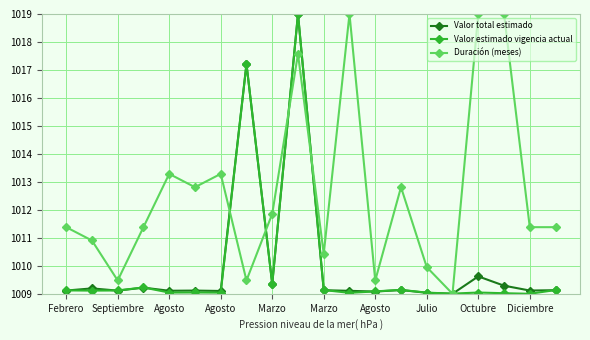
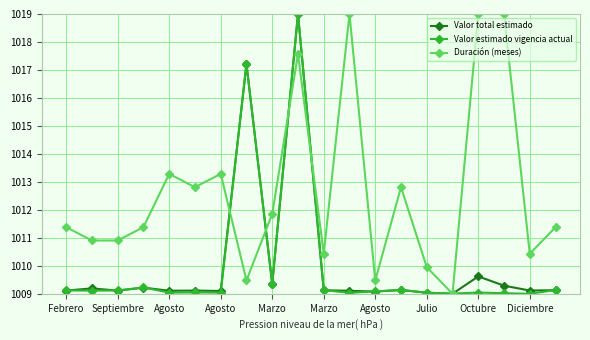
Duración (meses), Septiembre: 1009.5 -> 1010.9
Duración (meses), Diciembre: 1011.4 -> 1010.4
